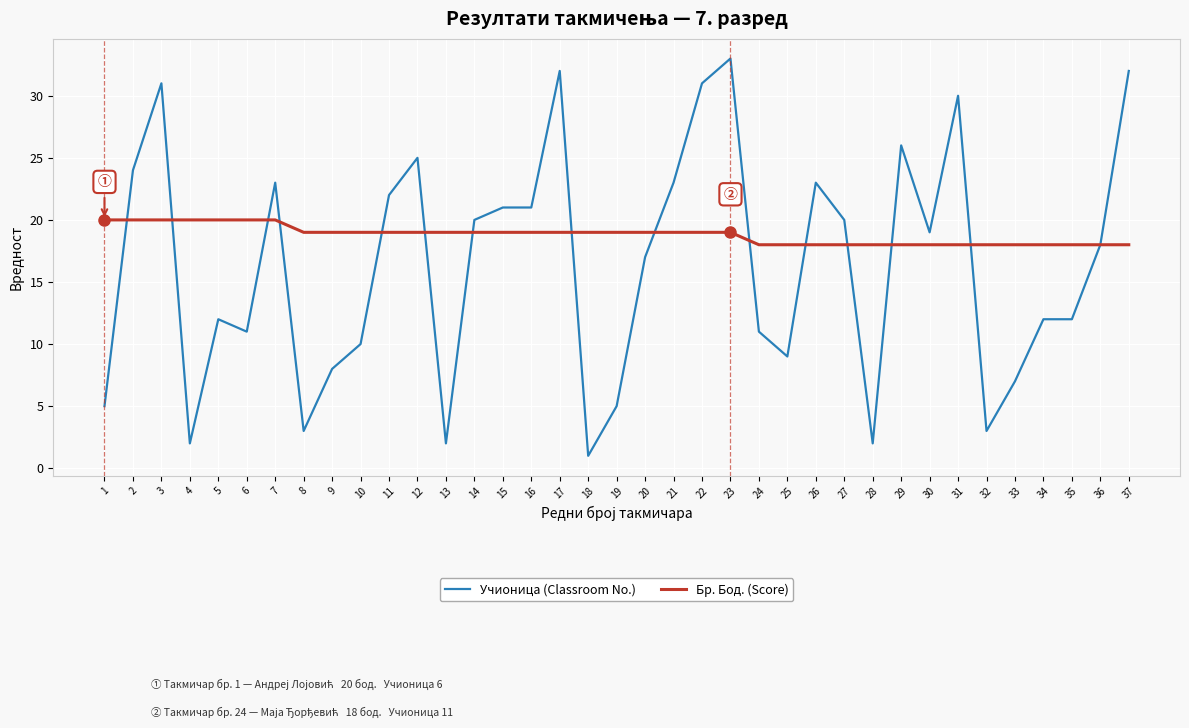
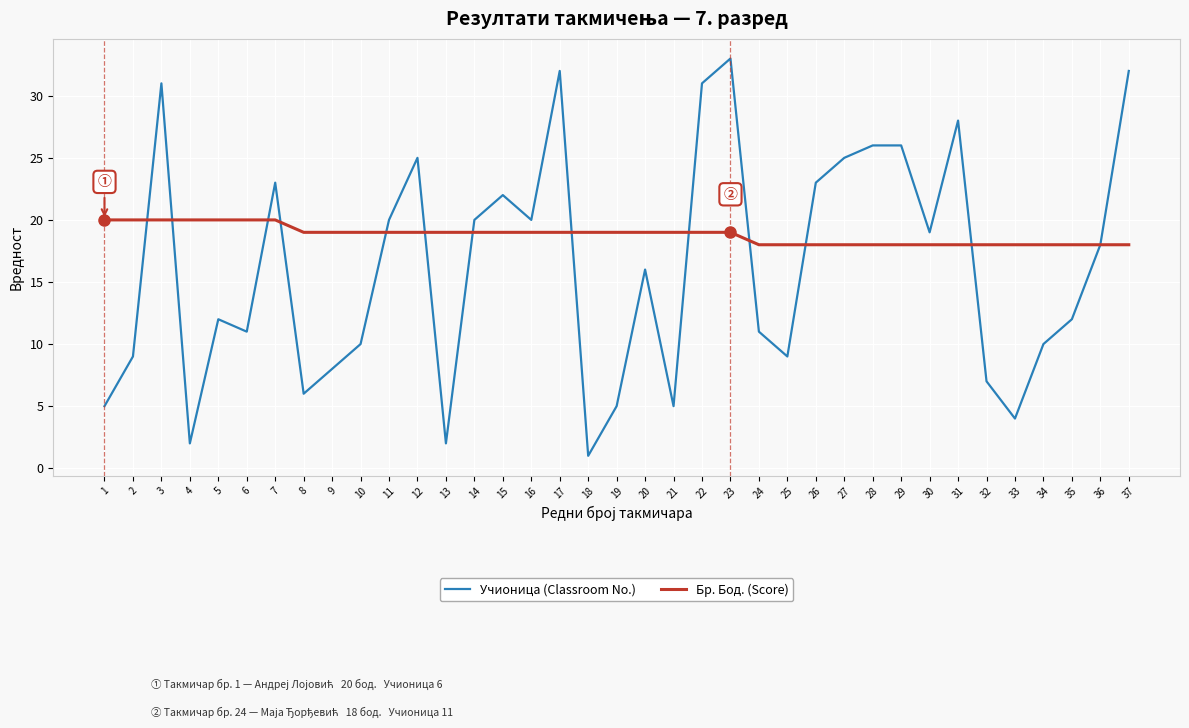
Учионица (Classroom No.), 2: 24 -> 9
Учионица (Classroom No.), 8: 3 -> 6
Учионица (Classroom No.), 11: 22 -> 20
Учионица (Classroom No.), 15: 21 -> 22
Учионица (Classroom No.), 16: 21 -> 20
Учионица (Classroom No.), 20: 17 -> 16
Учионица (Classroom No.), 21: 23 -> 5
Учионица (Classroom No.), 27: 20 -> 25
Учионица (Classroom No.), 28: 2 -> 26
Учионица (Classroom No.), 31: 30 -> 28
Учионица (Classroom No.), 32: 3 -> 7
Учионица (Classroom No.), 33: 7 -> 4
Учионица (Classroom No.), 34: 12 -> 10
